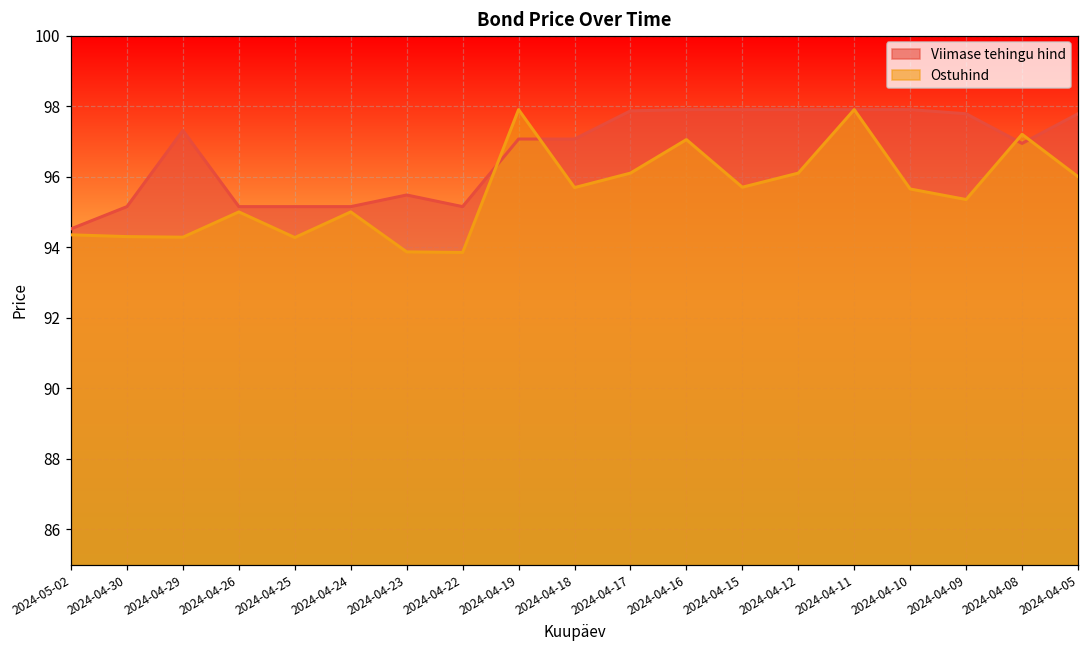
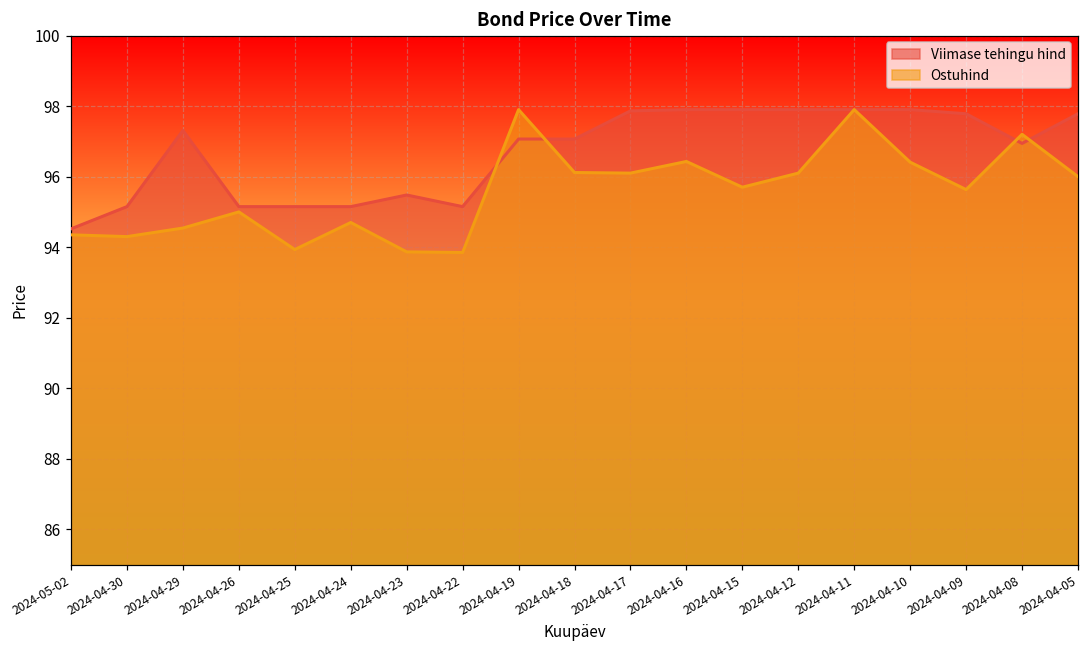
Ostuhind, 2024-04-29: 94.3 -> 94.5
Ostuhind, 2024-04-25: 94.3 -> 93.9
Ostuhind, 2024-04-24: 95.0 -> 94.7
Ostuhind, 2024-04-18: 95.7 -> 96.1
Ostuhind, 2024-04-16: 97.1 -> 96.4
Ostuhind, 2024-04-10: 95.7 -> 96.4
Ostuhind, 2024-04-09: 95.4 -> 95.6
